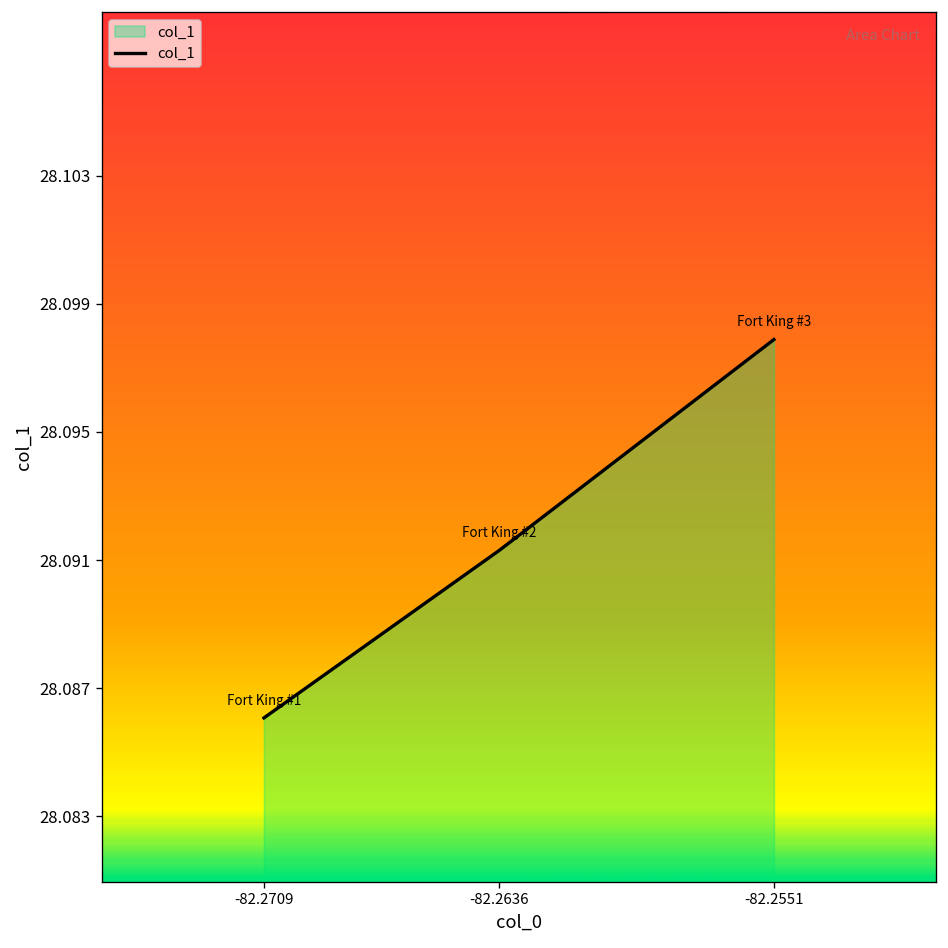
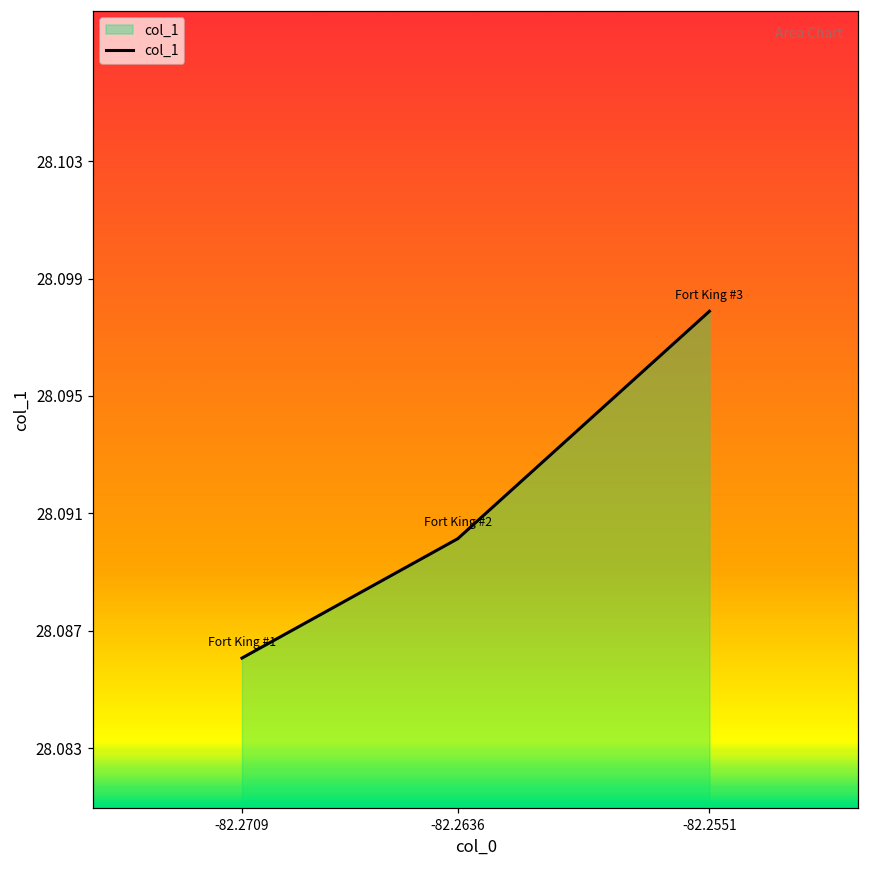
-82.2636: 28.0912 -> 28.0901
